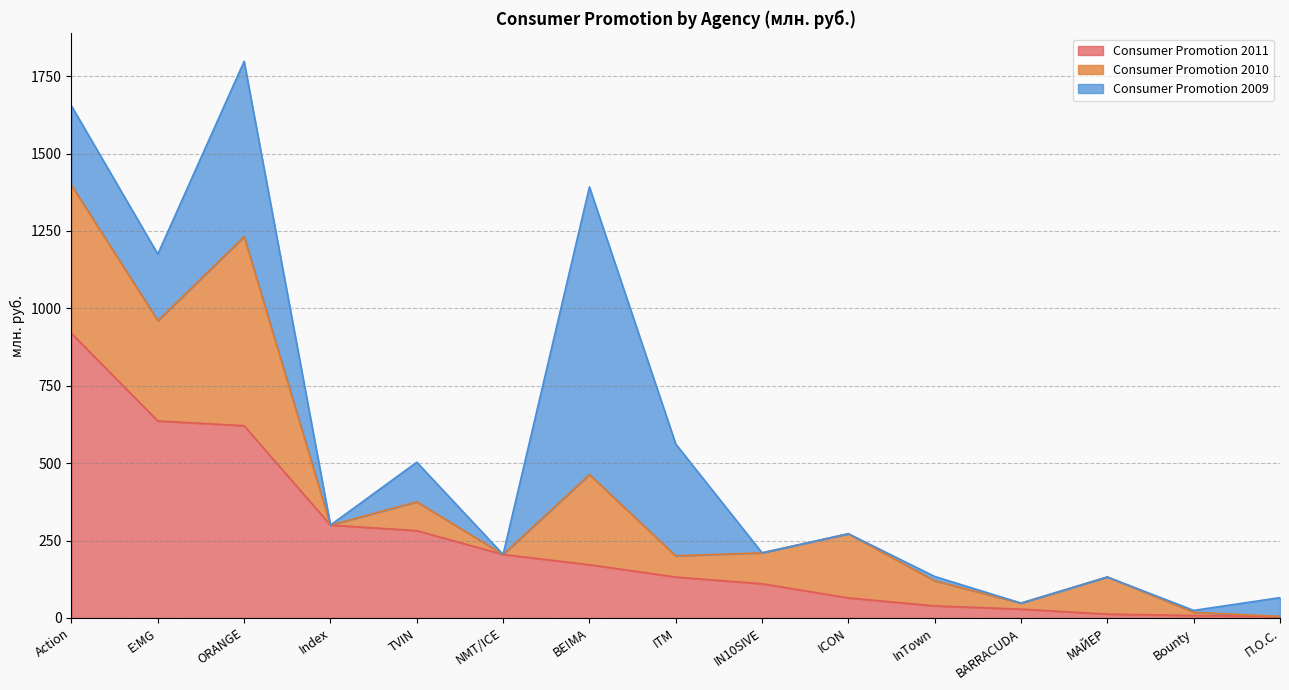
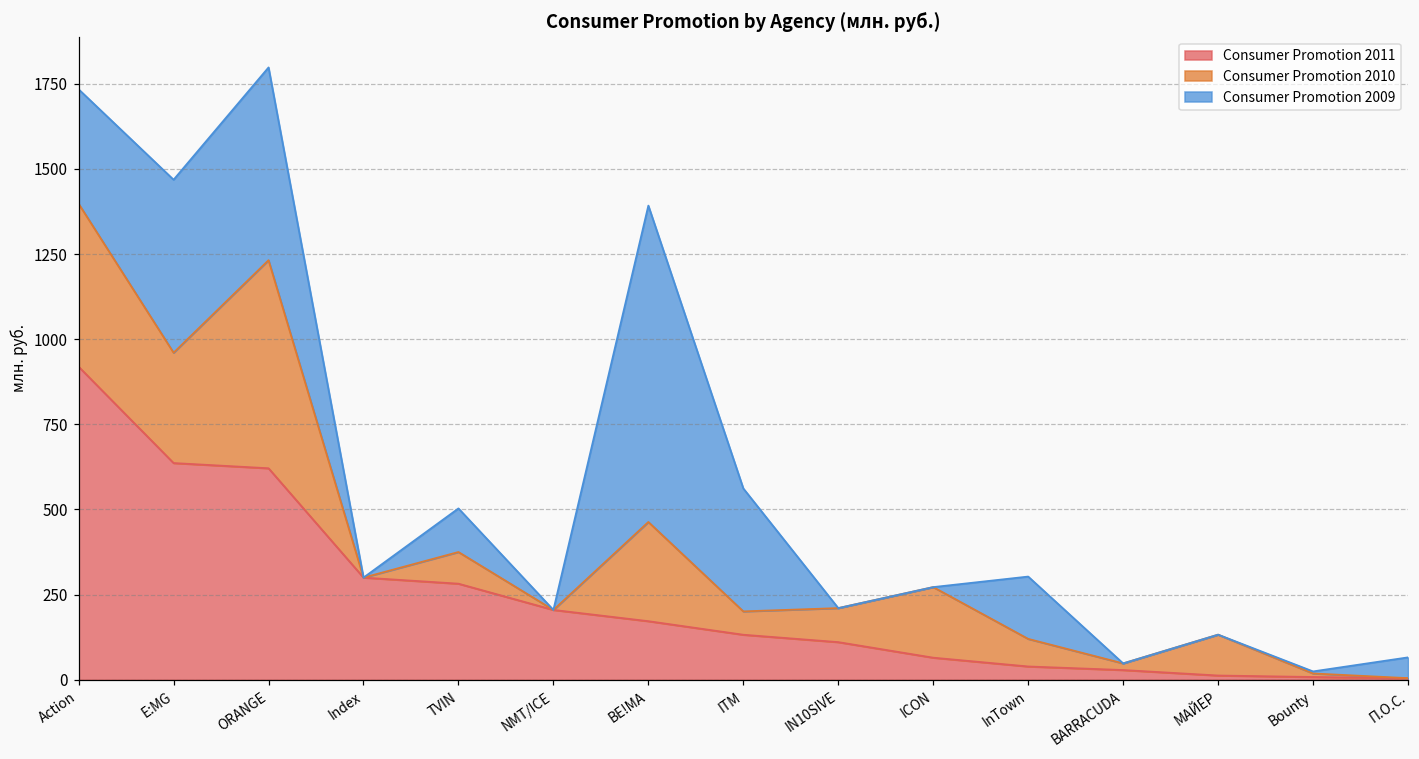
Consumer Promotion 2009, Action: 260 -> 340
Consumer Promotion 2009, E:MG: 210 -> 510
Consumer Promotion 2009, InTown: 10 -> 180
